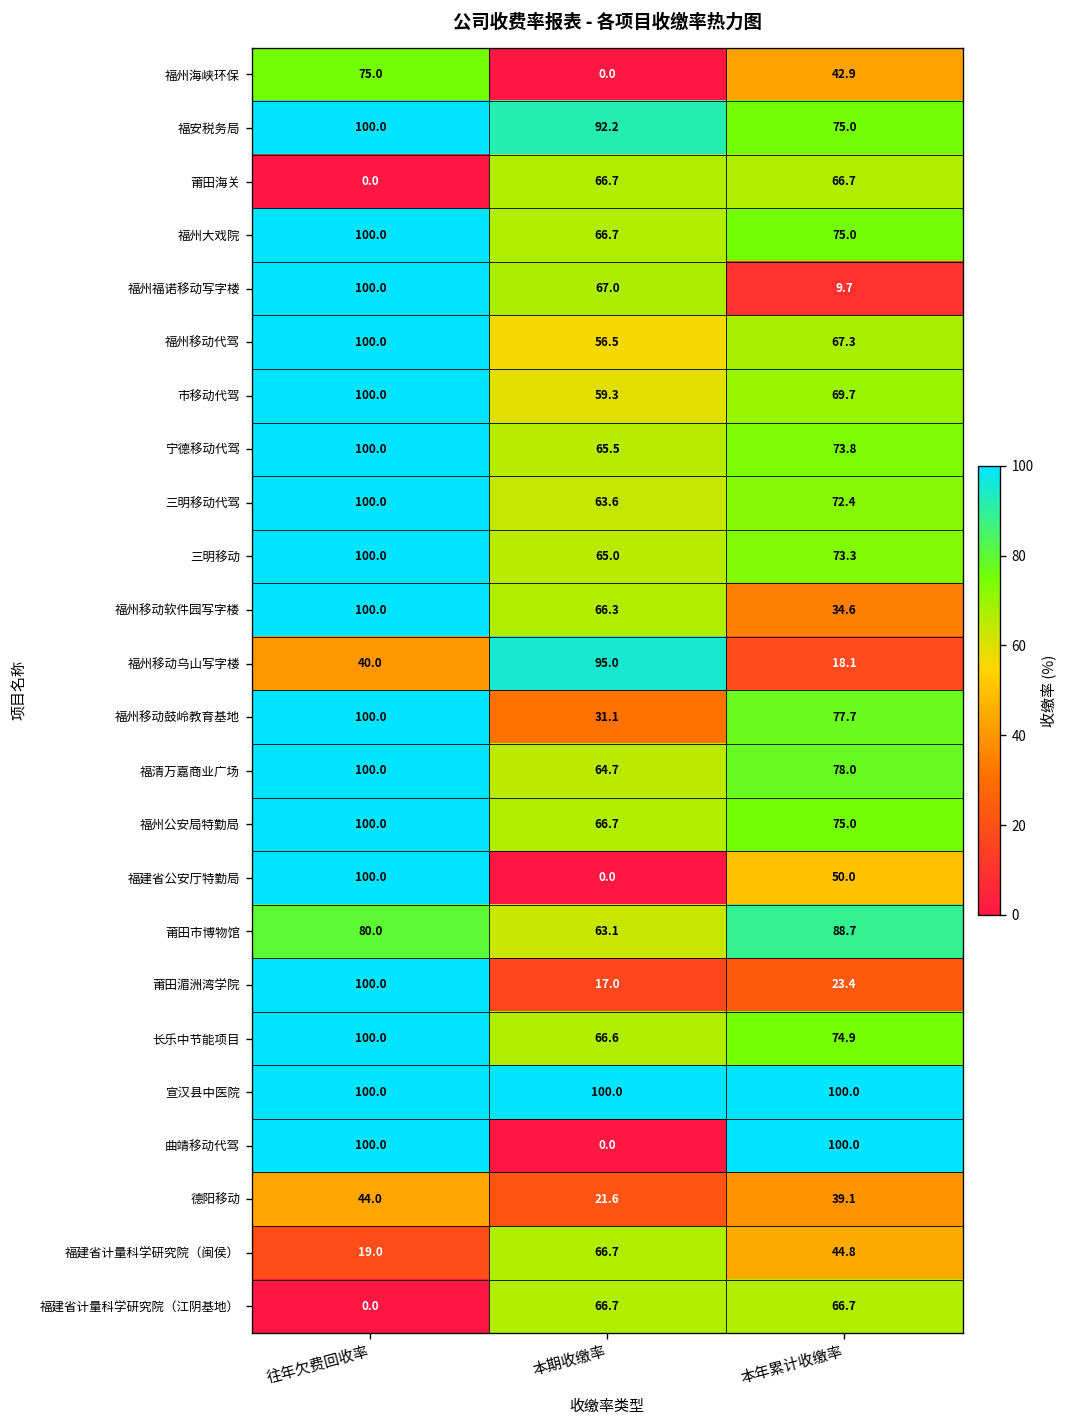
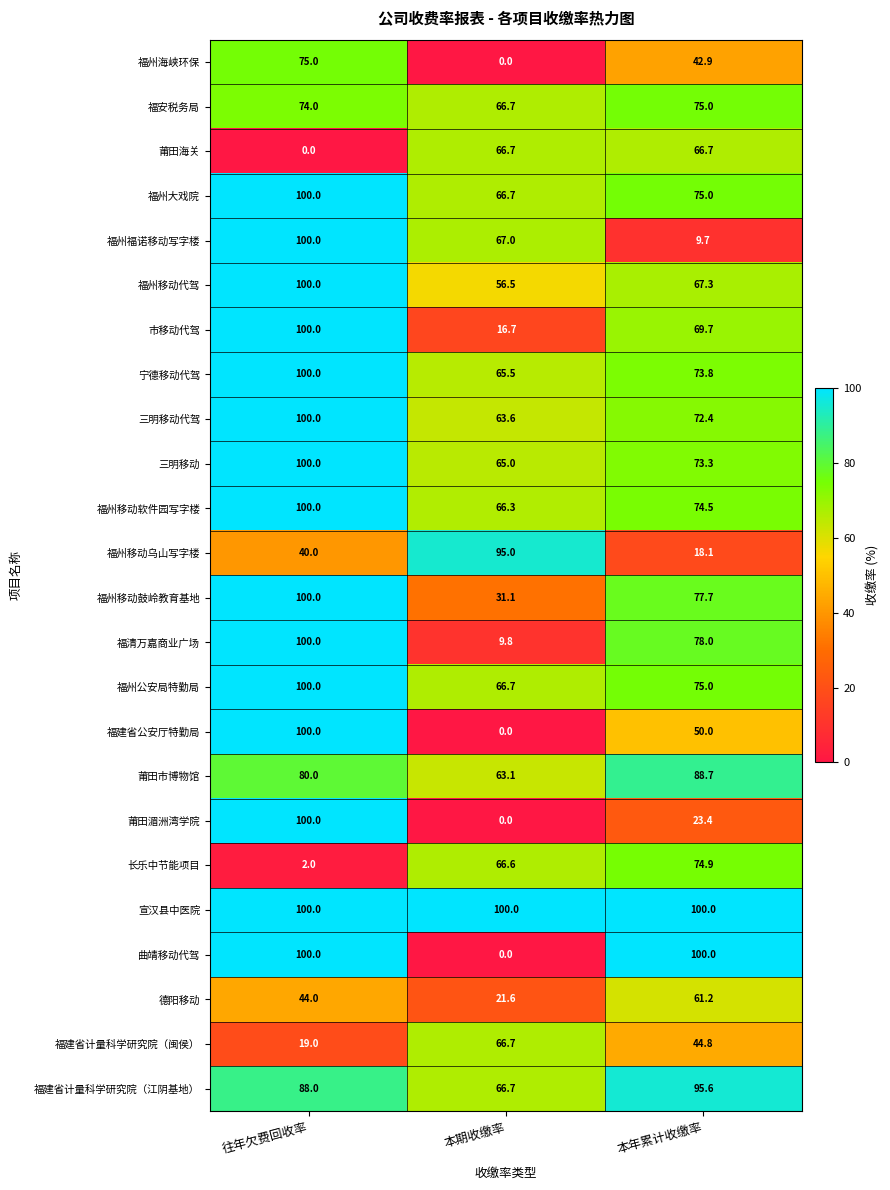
福安税务局, 往年欠费回收率: 100.0 -> 74.0
福安税务局, 本期收缴率: 92.2 -> 66.7
市移动代驾, 本期收缴率: 59.3 -> 16.7
福州移动软件园写字楼, 本年累计收缴率: 34.6 -> 74.5
福清万嘉商业广场, 本期收缴率: 64.7 -> 9.8
莆田湄洲湾学院, 本期收缴率: 17.0 -> 0.0
长乐中节能项目, 往年欠费回收率: 100.0 -> 2.0
德阳移动, 本年累计收缴率: 39.1 -> 61.2
福建省计量科学研究院（江阴基地）, 往年欠费回收率: 0.0 -> 88.0
福建省计量科学研究院（江阴基地）, 本年累计收缴率: 66.7 -> 95.6
